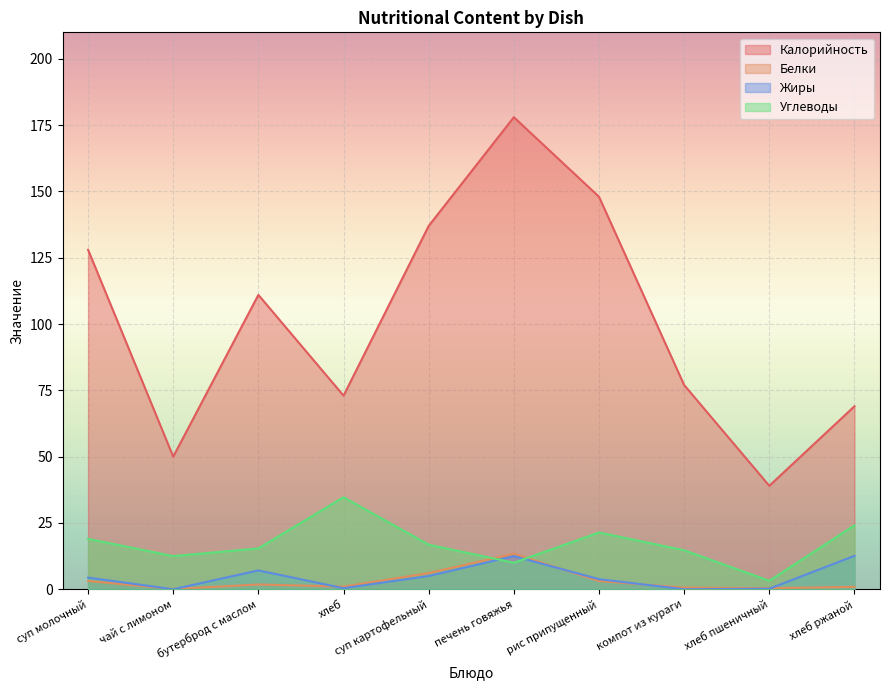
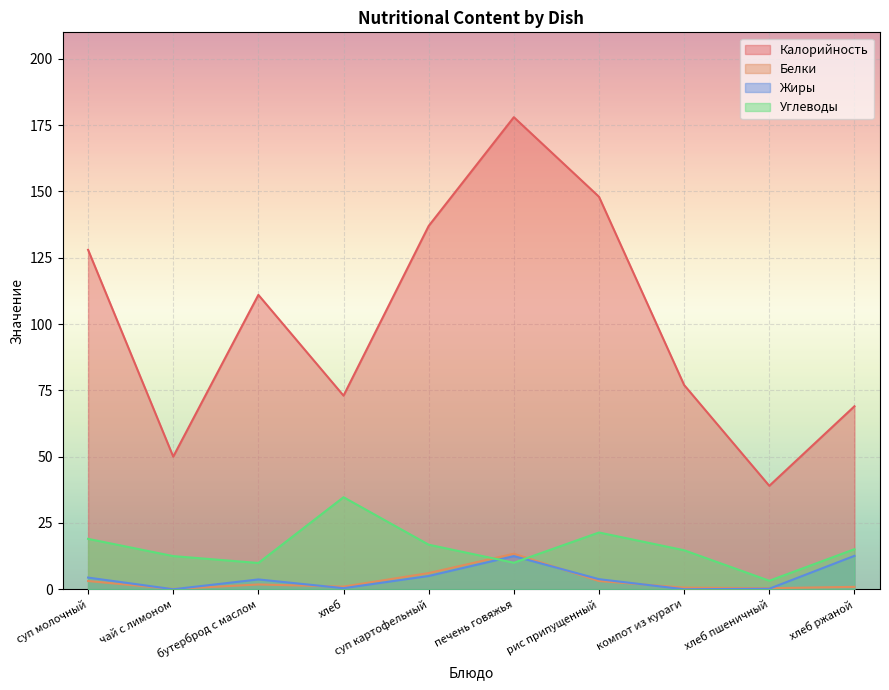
Жиры, бутерброд с маслом: 7 -> 4
Углеводы, бутерброд с маслом: 15 -> 10
Углеводы, хлеб ржаной: 24 -> 15
